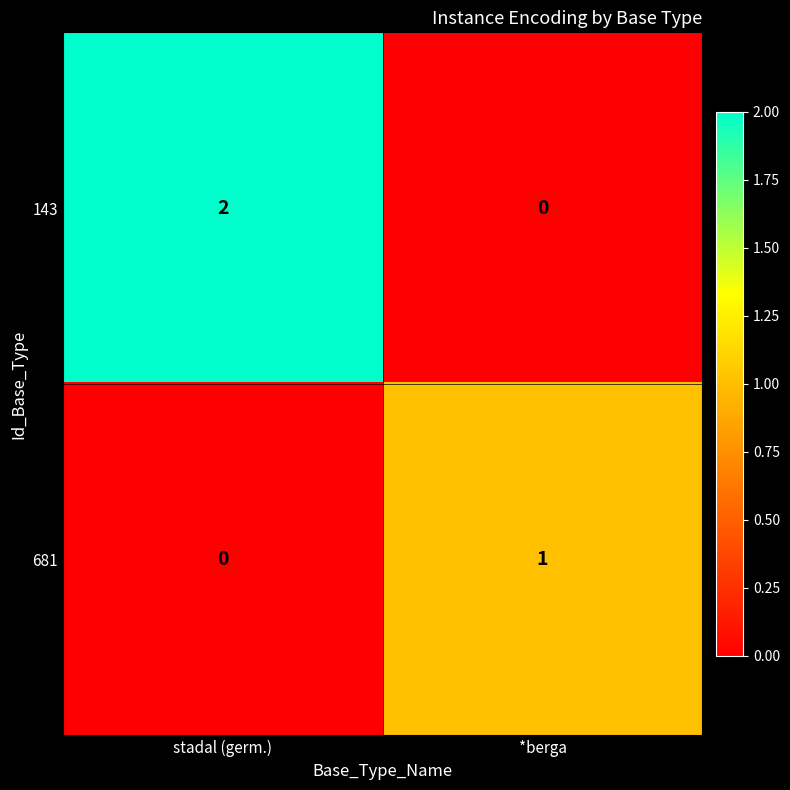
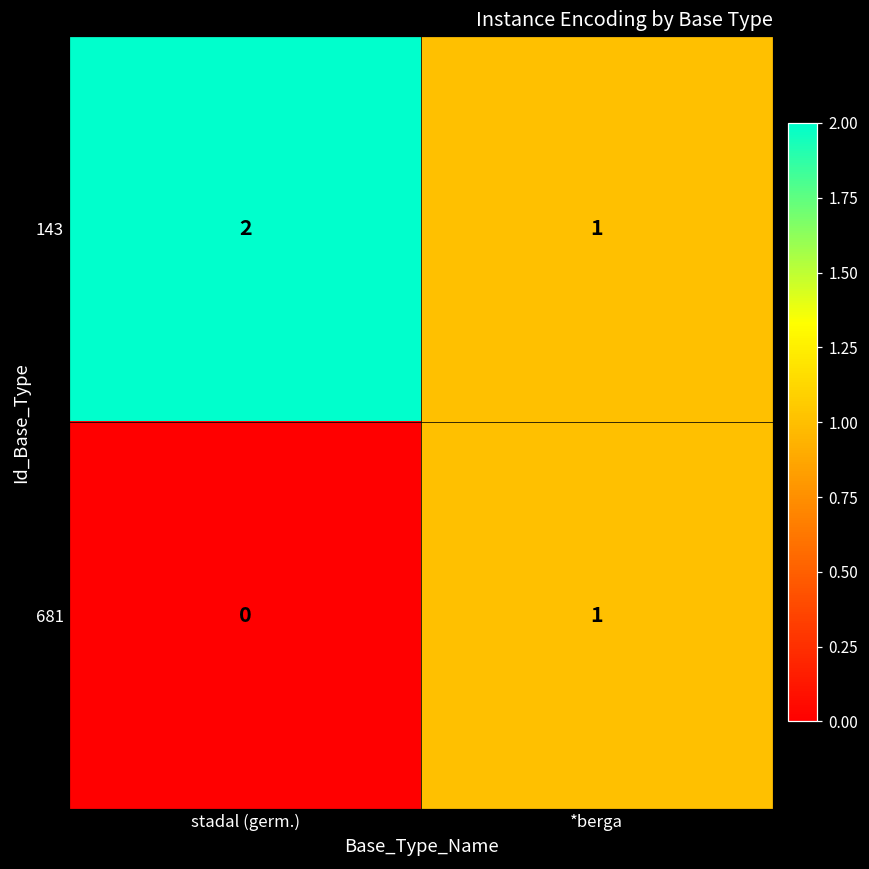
143, *berga: 0 -> 1
